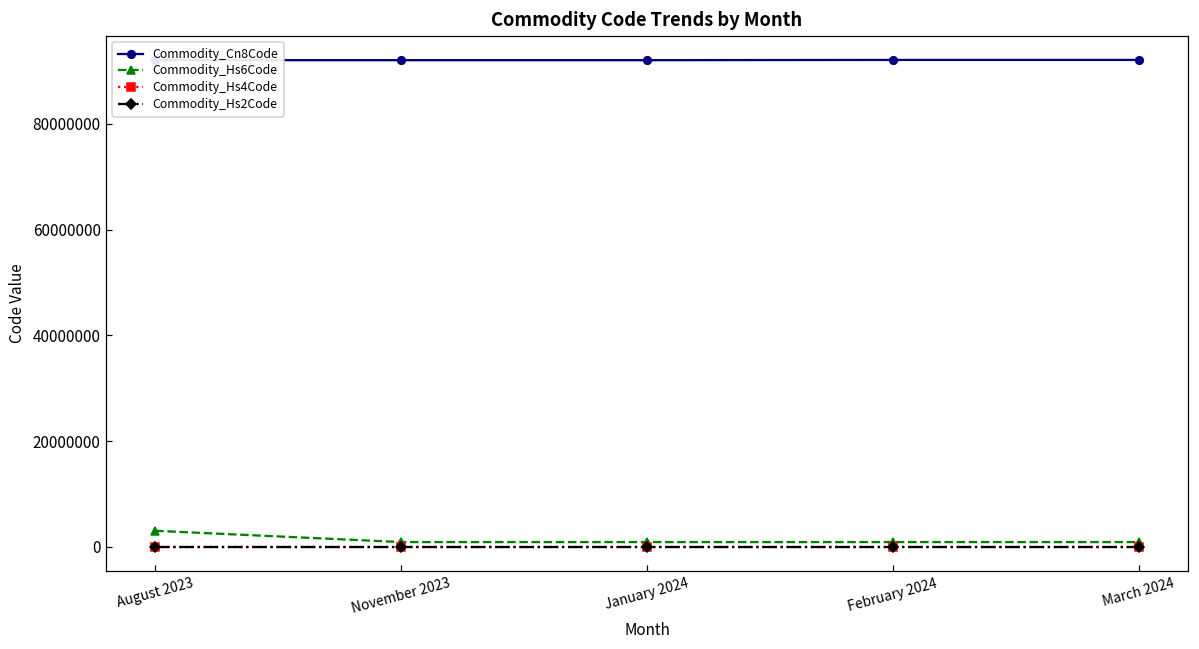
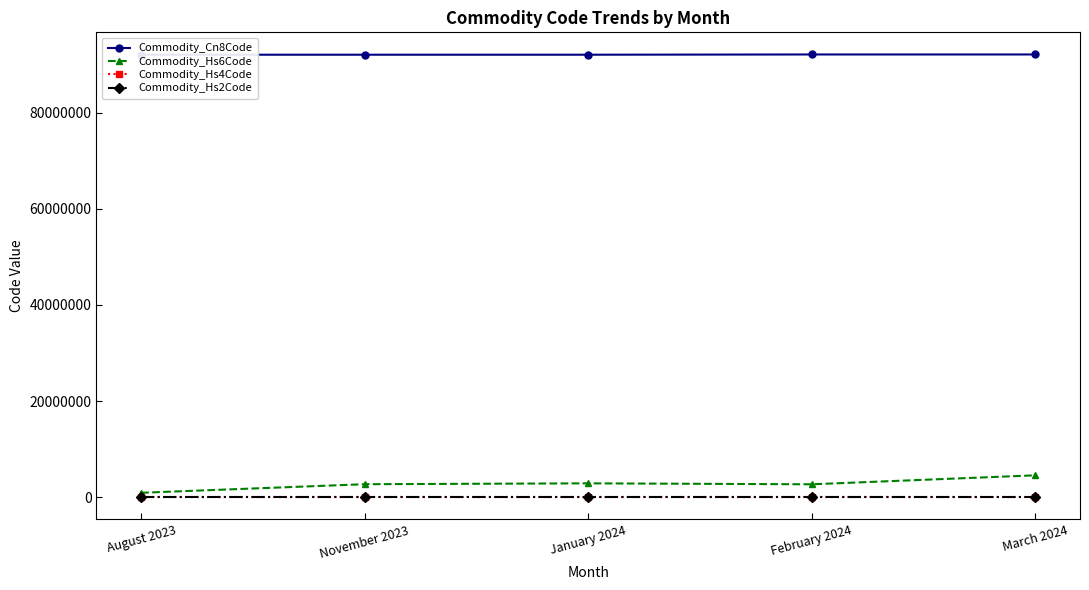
Commodity_Hs6Code, August 2023: 3000000 -> 1000000
Commodity_Hs6Code, November 2023: 1000000 -> 3000000
Commodity_Hs6Code, January 2024: 1000000 -> 3000000
Commodity_Hs6Code, February 2024: 1000000 -> 3000000
Commodity_Hs6Code, March 2024: 1000000 -> 5000000
